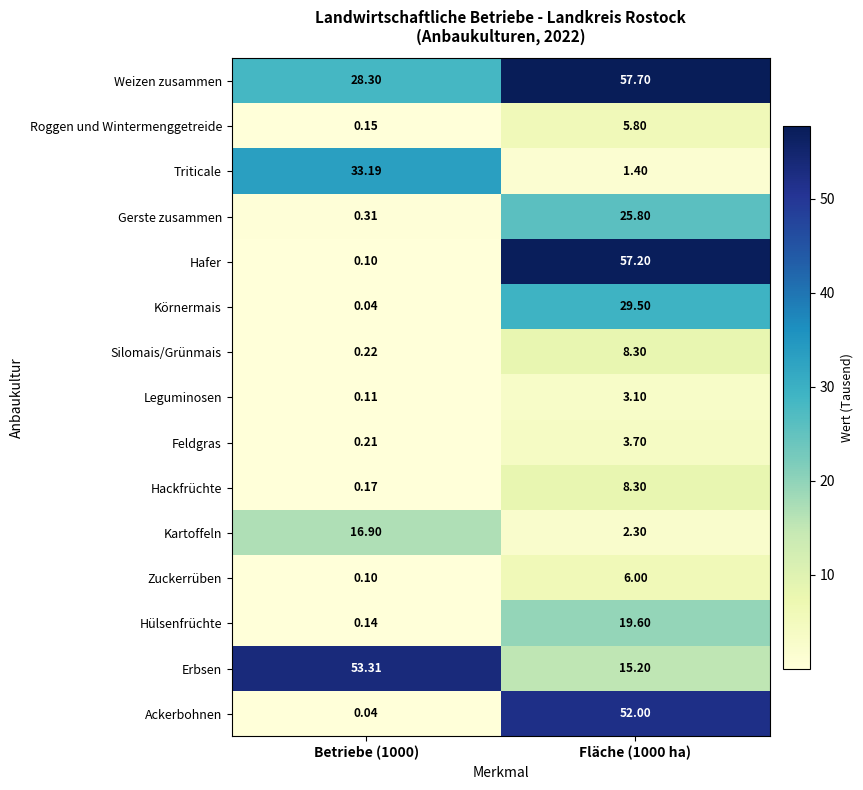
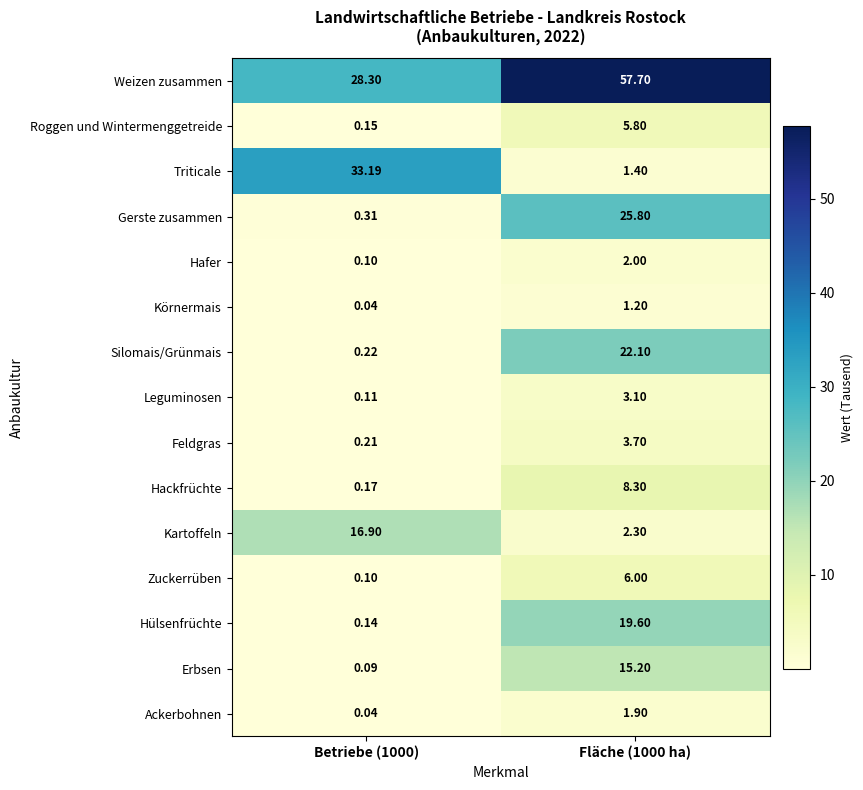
Hafer, Fläche (1000 ha): 57.20 -> 2.00
Körnermais, Fläche (1000 ha): 29.50 -> 1.20
Silomais/Grünmais, Fläche (1000 ha): 8.30 -> 22.10
Erbsen, Betriebe (1000): 53.31 -> 0.09
Ackerbohnen, Fläche (1000 ha): 52.00 -> 1.90
